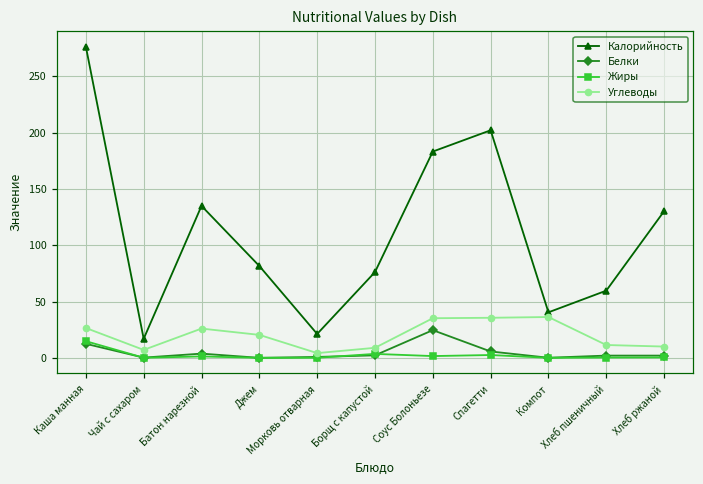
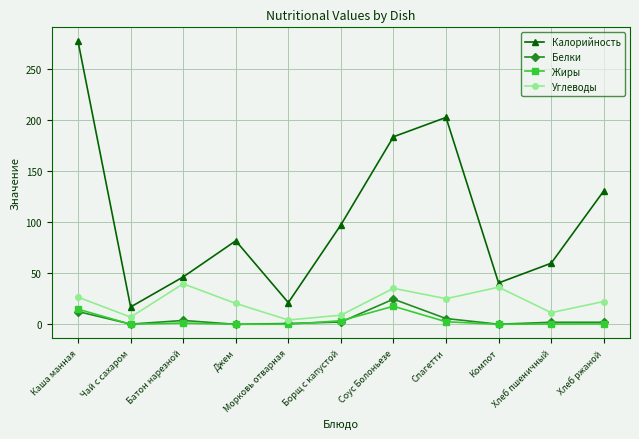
Калорийность, Батон нарезной: 135 -> 46
Углеводы, Батон нарезной: 26 -> 40
Калорийность, Борщ с капустой: 76 -> 97
Жиры, Соус Болоньезе: 2 -> 18
Углеводы, Спагетти: 36 -> 25
Углеводы, Хлеб ржаной: 10 -> 22
